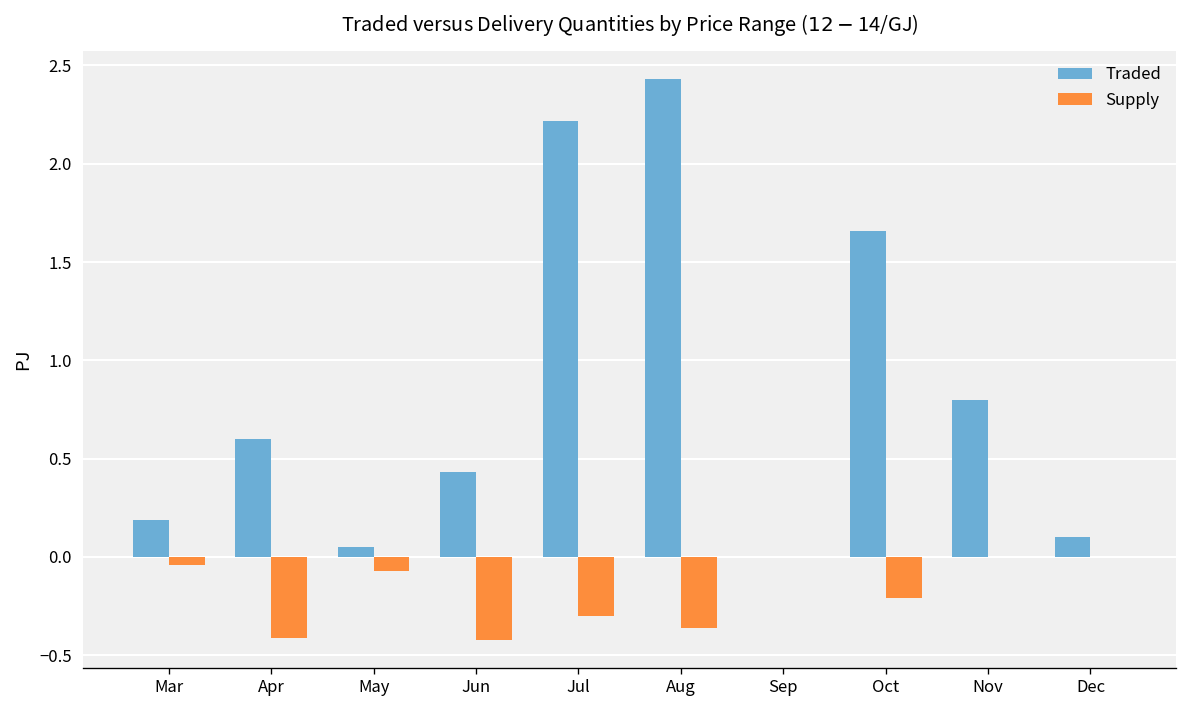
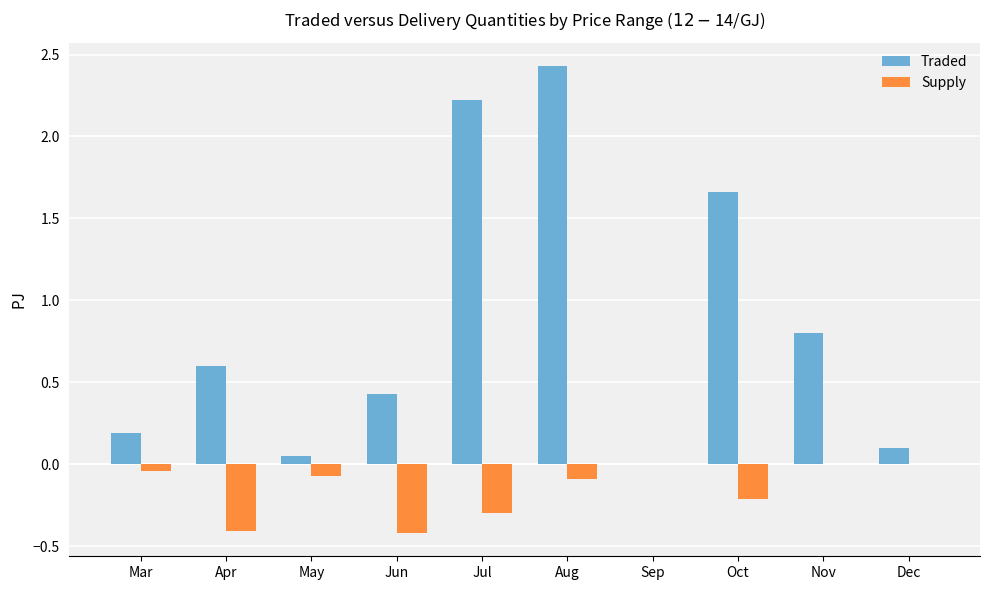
Supply, Aug: -0.36 -> -0.09
